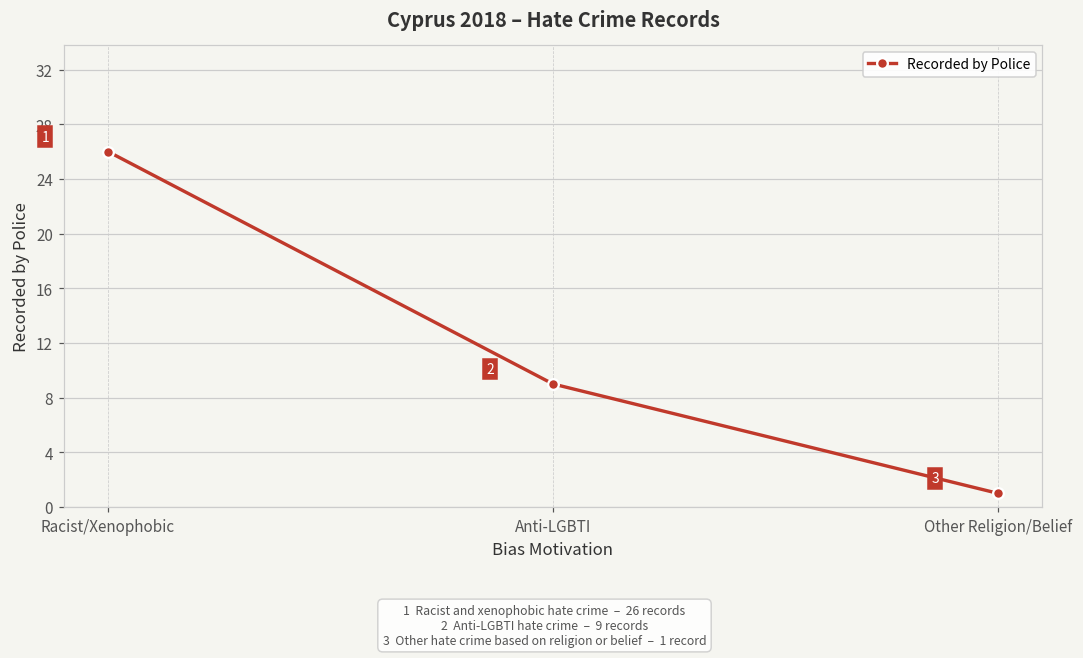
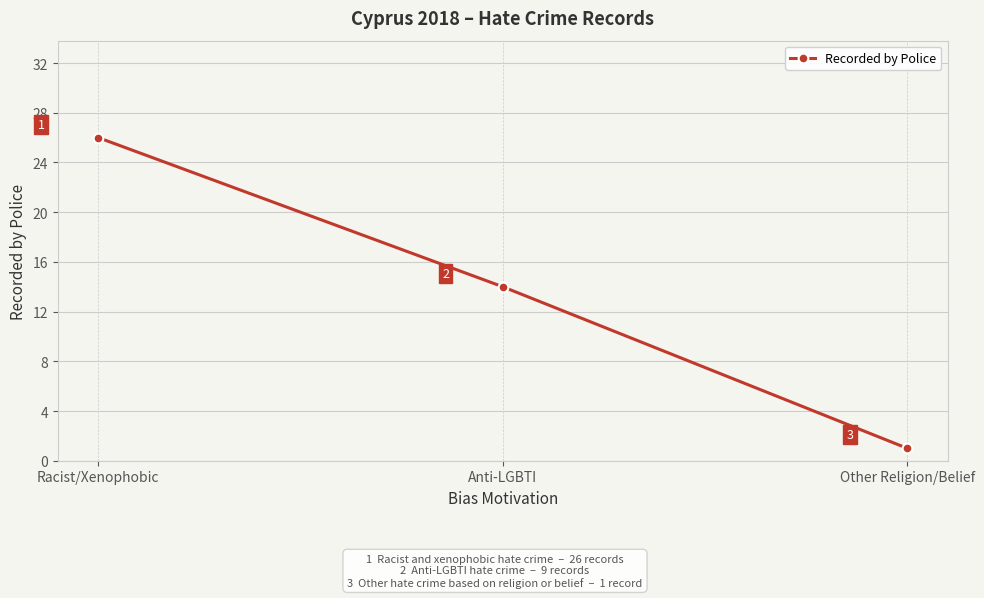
Anti-LGBTI: 9 -> 14
